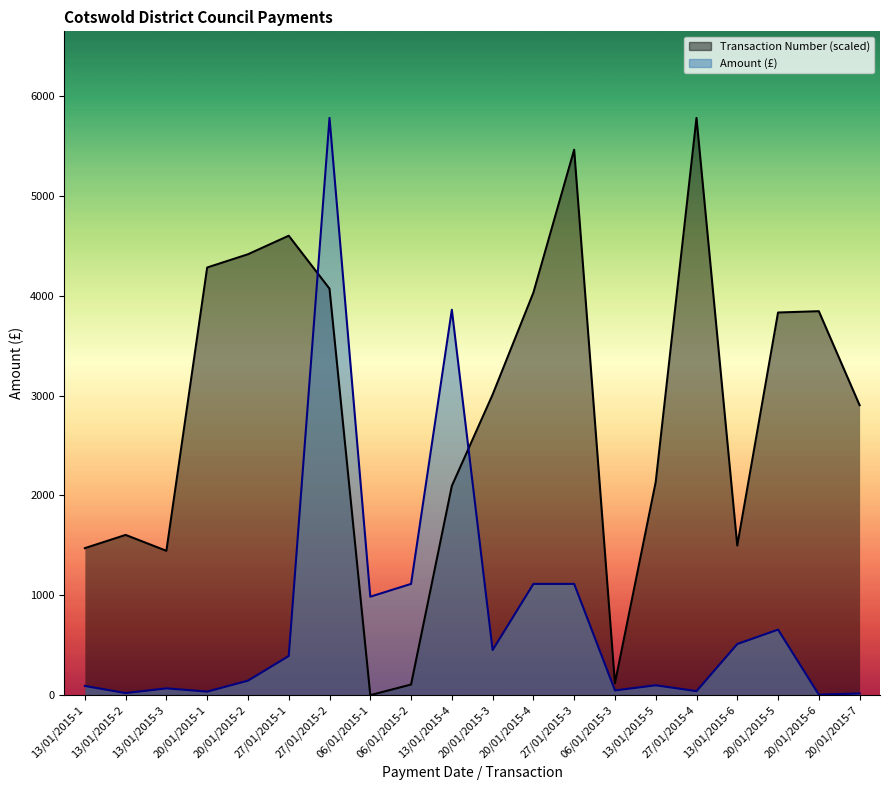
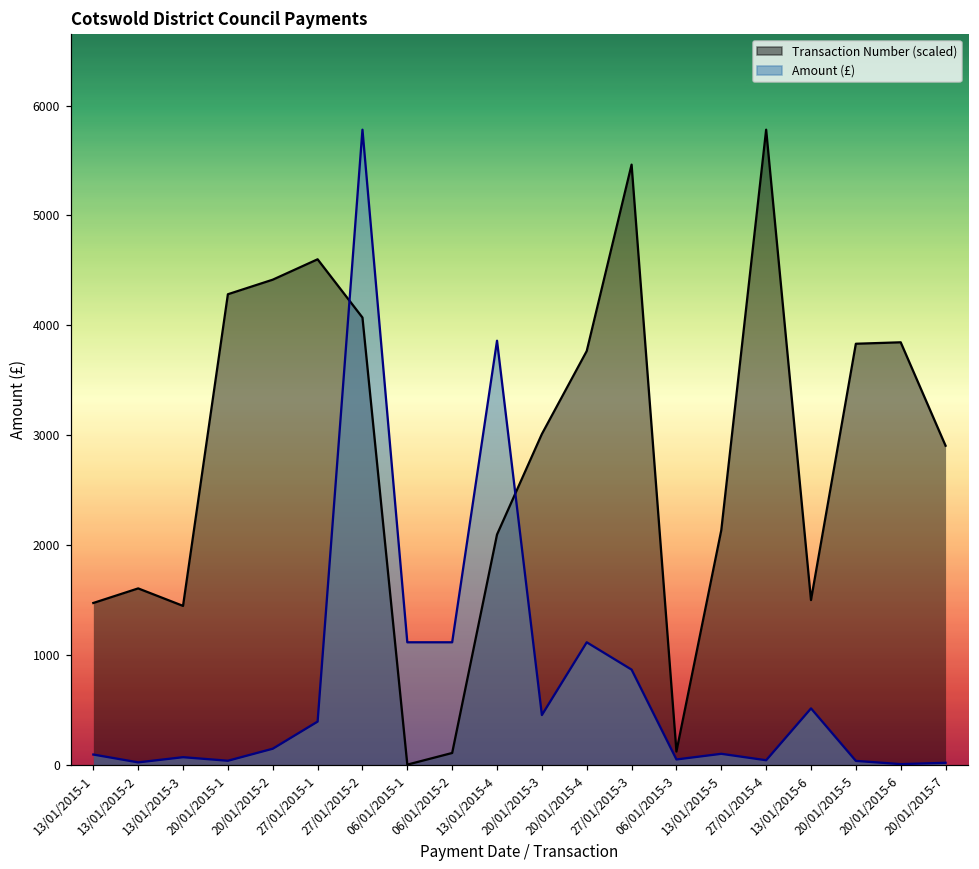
Amount (£), 06/01/2015-1: 1000 -> 1100
Transaction Number (scaled), 20/01/2015-4: 4000 -> 3800
Amount (£), 27/01/2015-3: 1100 -> 900
Amount (£), 20/01/2015-5: 700 -> 0
